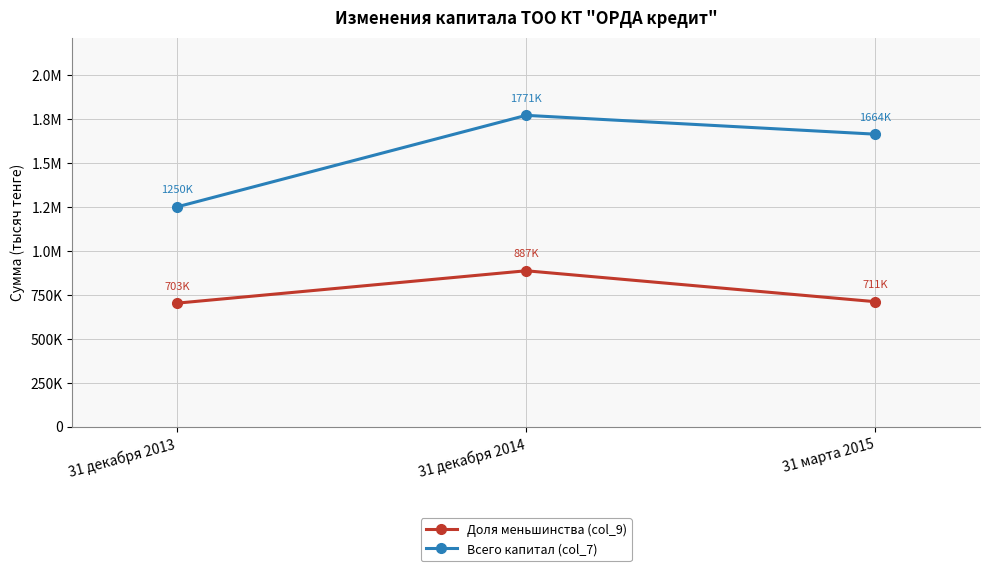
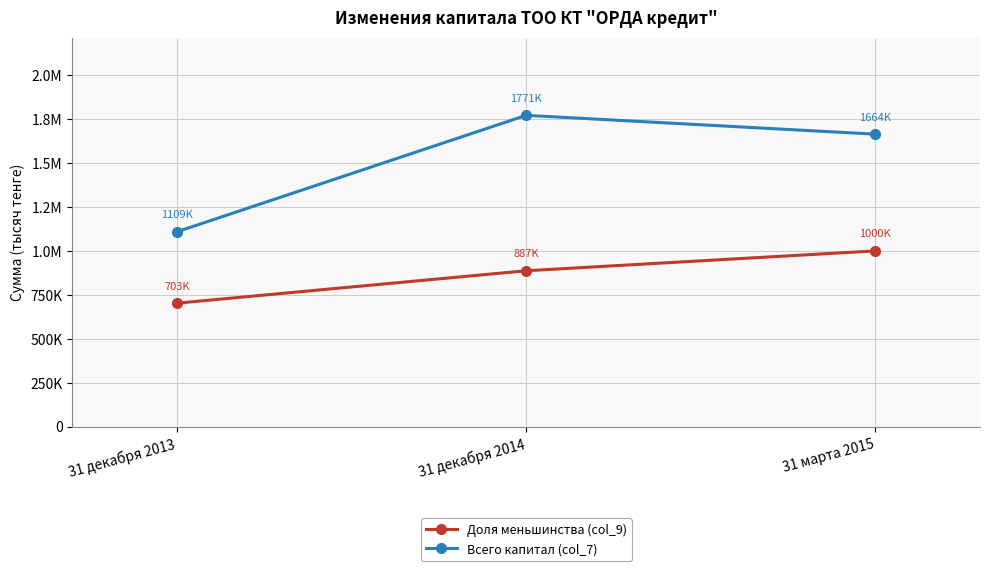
Всего капитал (col_7), 31 декабря 2013: 1250K -> 1109K
Доля меньшинства (col_9), 31 марта 2015: 711K -> 1000K
